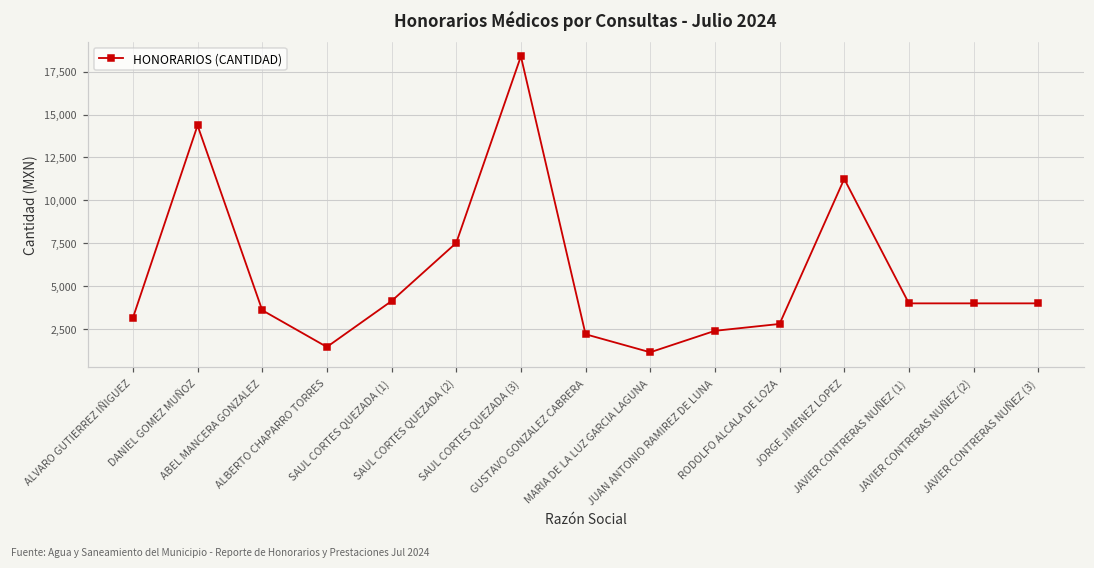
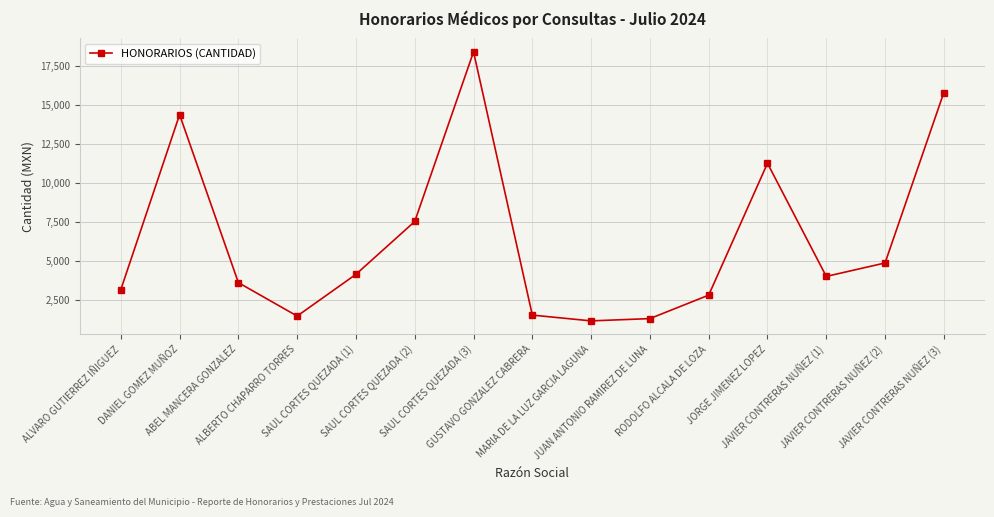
GUSTAVO GONZALEZ CABRERA: 2,200 -> 1,500
JUAN ANTONIO RAMIREZ DE LUNA: 2,400 -> 1,300
JAVIER CONTRERAS NUÑEZ (2): 4,000 -> 4,900
JAVIER CONTRERAS NUÑEZ (3): 4,000 -> 15,800
